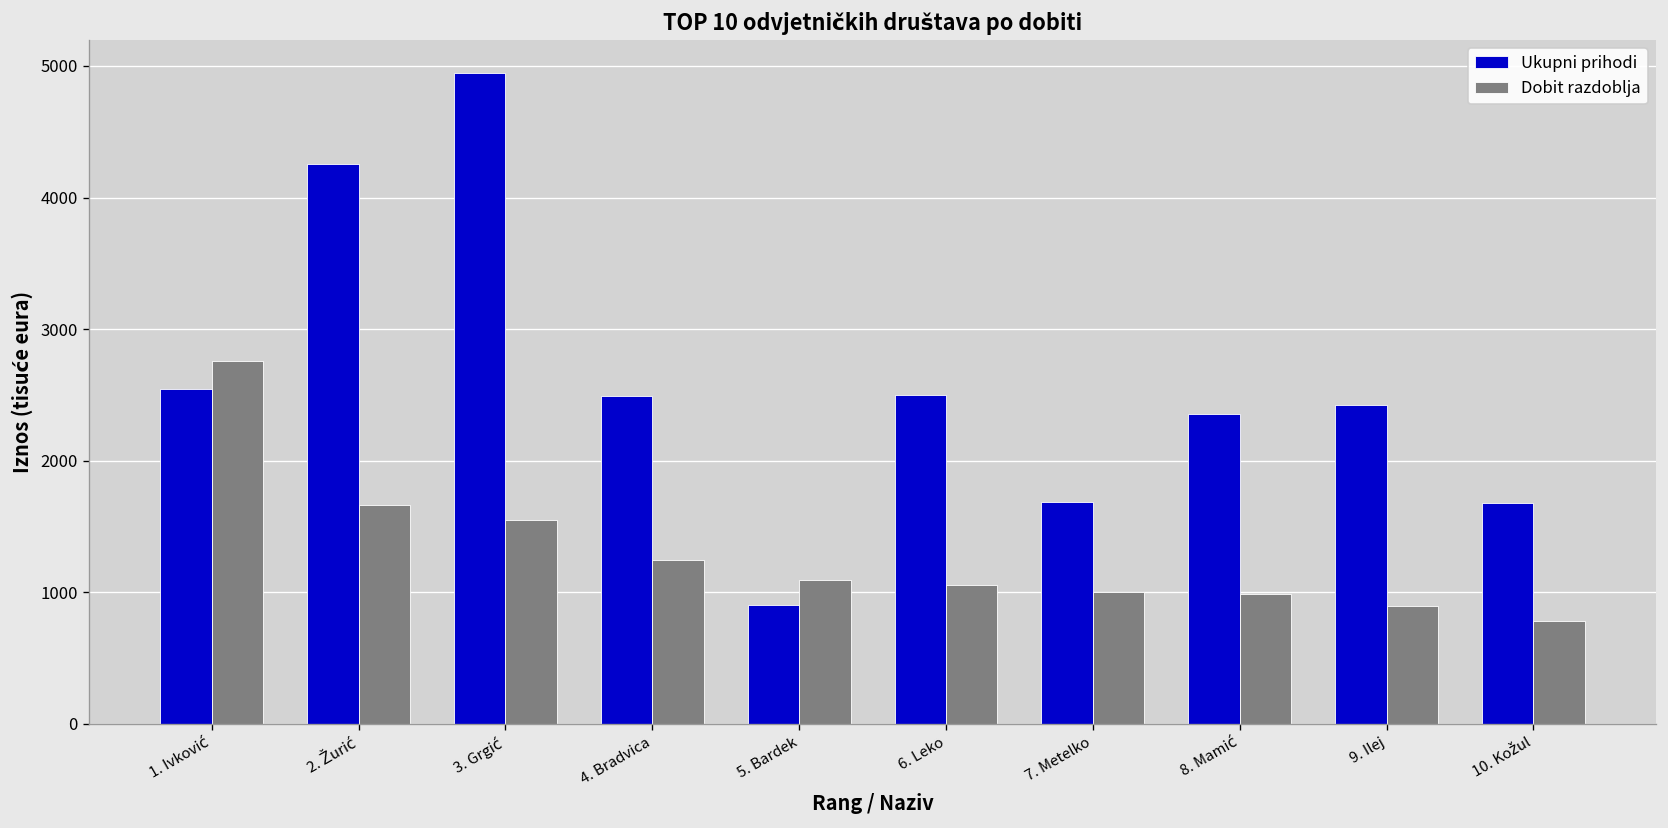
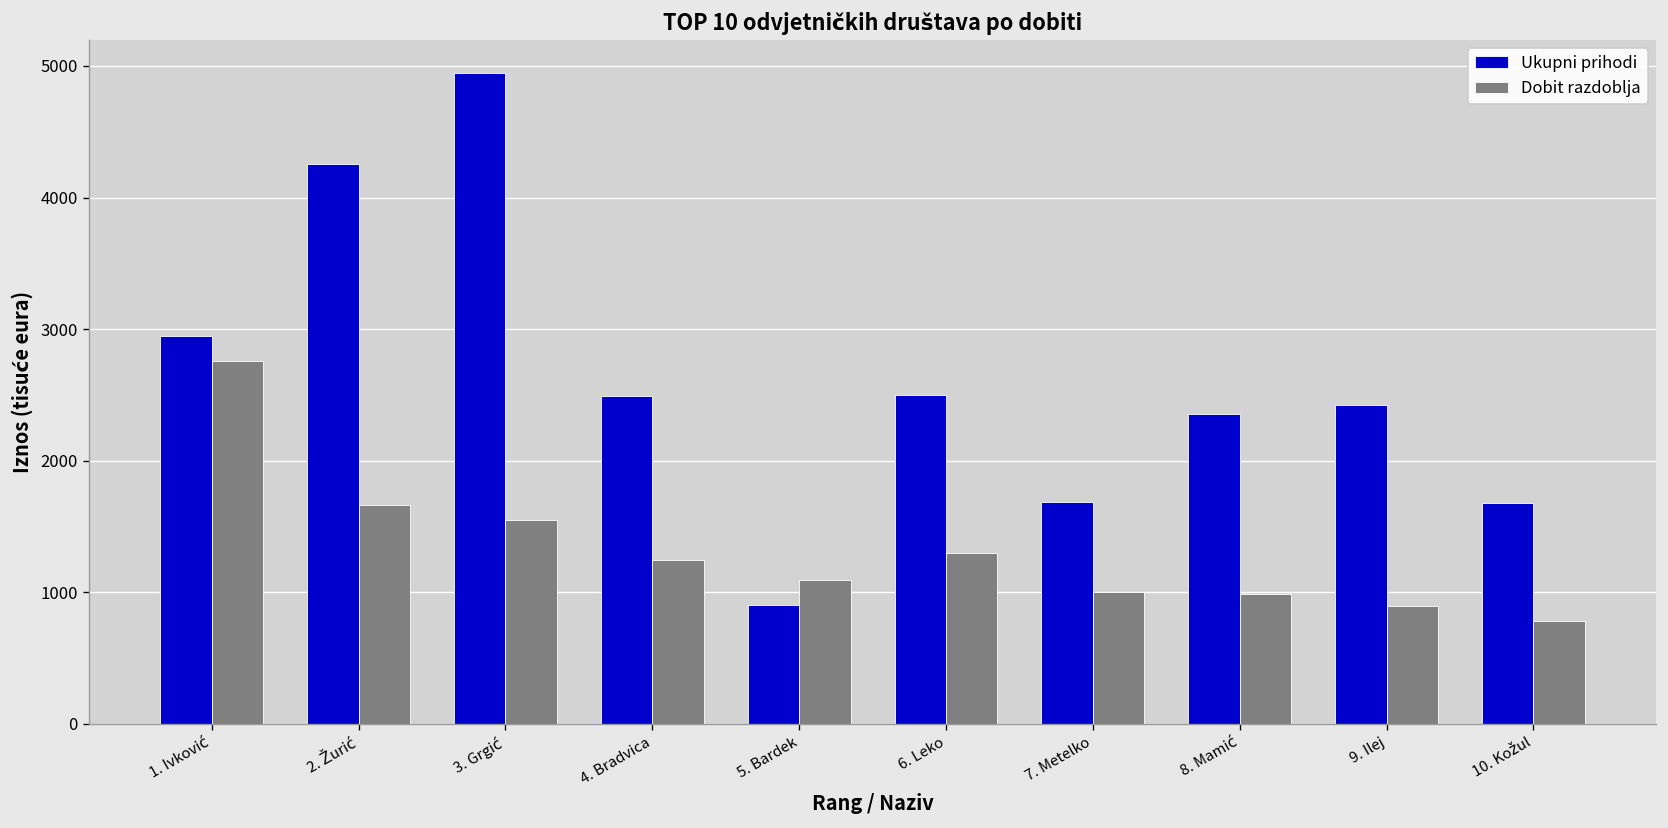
Ukupni prihodi, 1. Ivković: 2550 -> 2950
Dobit razdoblja, 6. Leko: 1050 -> 1300
